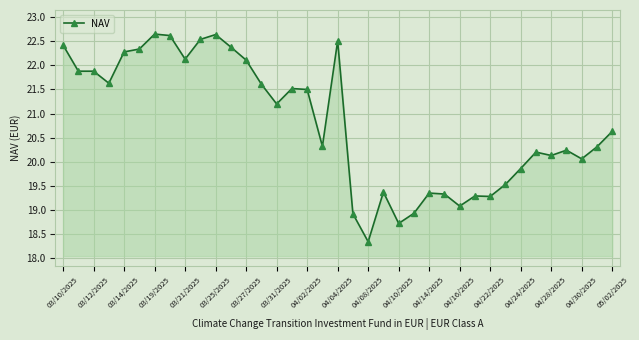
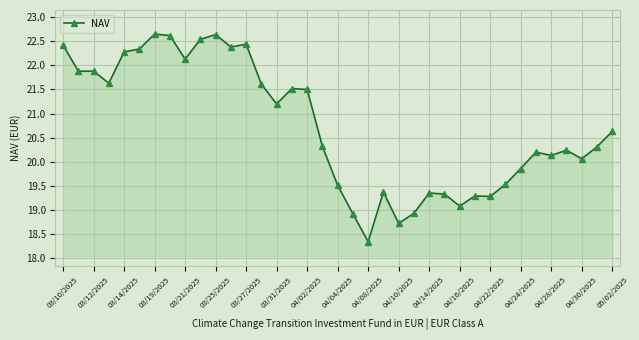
03/27/2025: 22.1 -> 22.4
04/04/2025: 22.5 -> 19.5
